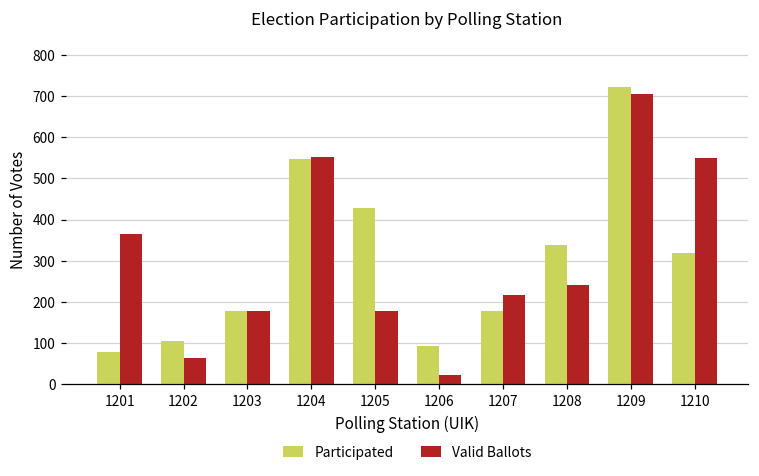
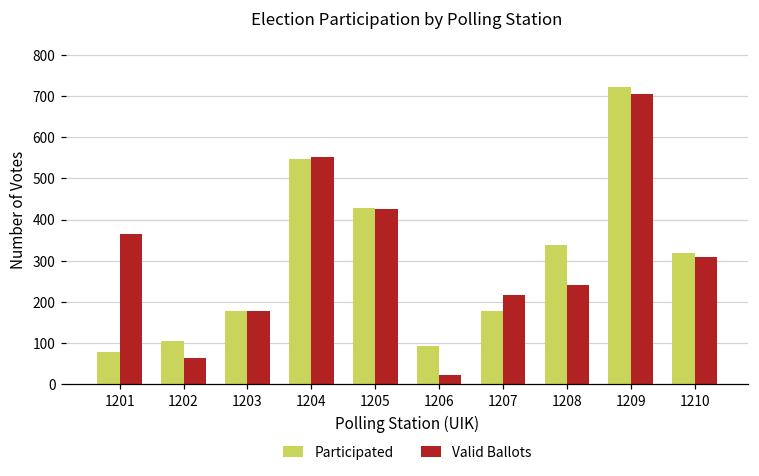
Valid Ballots, 1205: 180 -> 430
Valid Ballots, 1210: 550 -> 310
